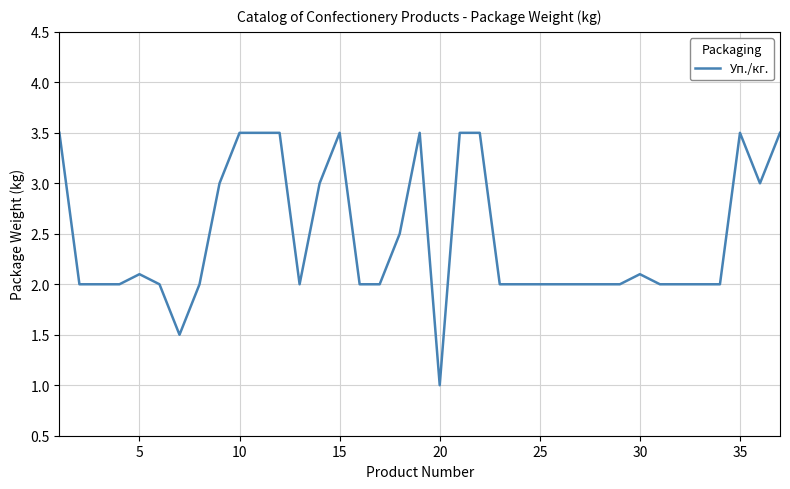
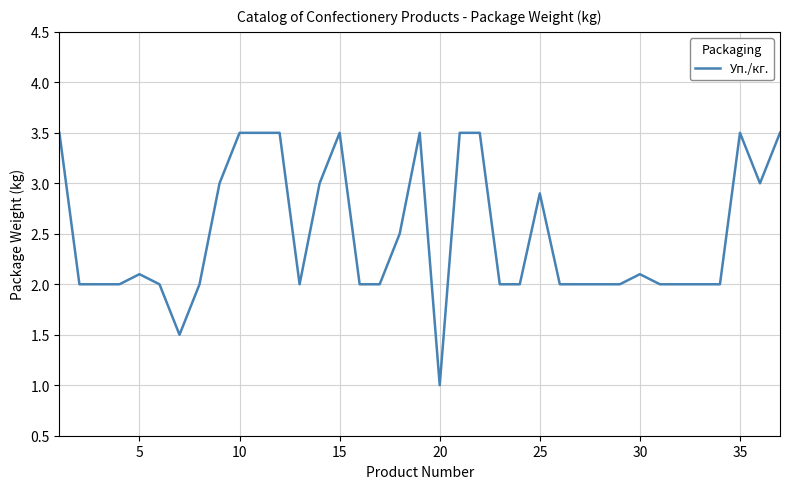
25: 2.0 -> 2.9
